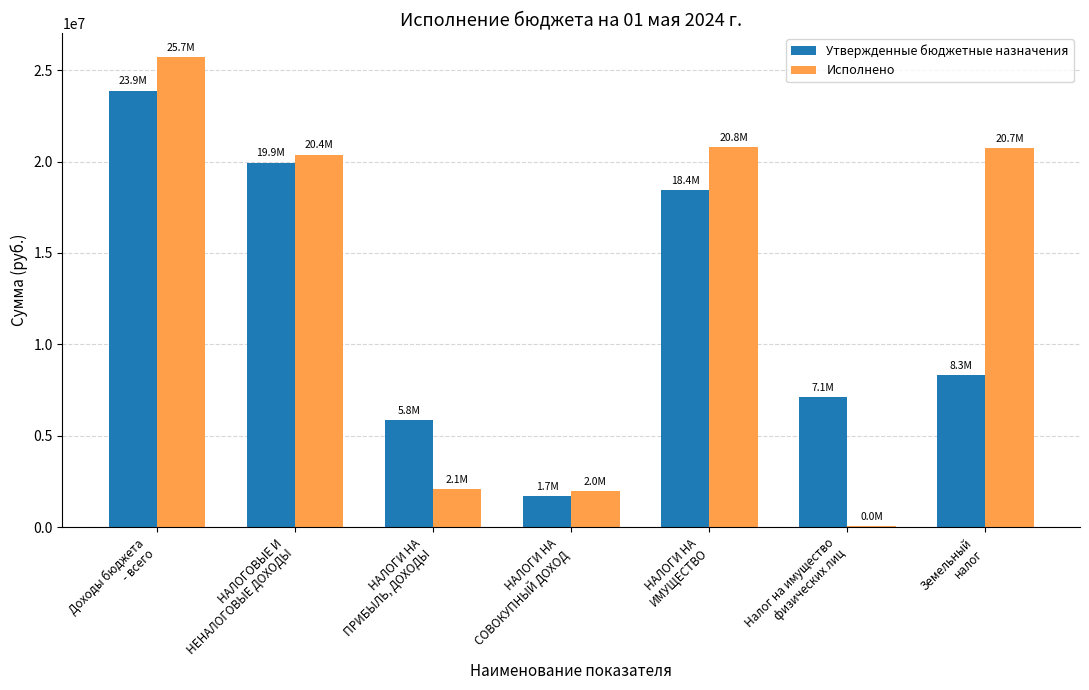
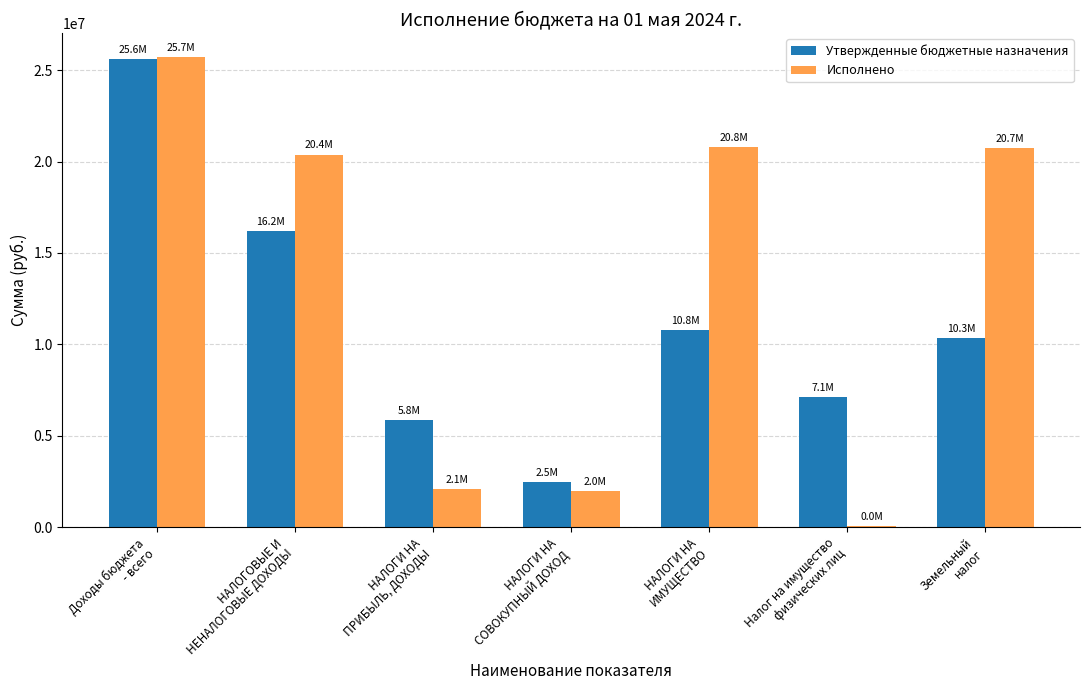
Утвержденные бюджетные назначения, Доходы бюджета - всего: 23.9M -> 25.6M
Утвержденные бюджетные назначения, НАЛОГОВЫЕ И НЕНАЛОГОВЫЕ ДОХОДЫ: 19.9M -> 16.2M
Утвержденные бюджетные назначения, НАЛОГИ НА СОВОКУПНЫЙ ДОХОД: 1.7M -> 2.5M
Утвержденные бюджетные назначения, НАЛОГИ НА ИМУЩЕСТВО: 18.4M -> 10.8M
Утвержденные бюджетные назначения, Земельный налог: 8.3M -> 10.3M
